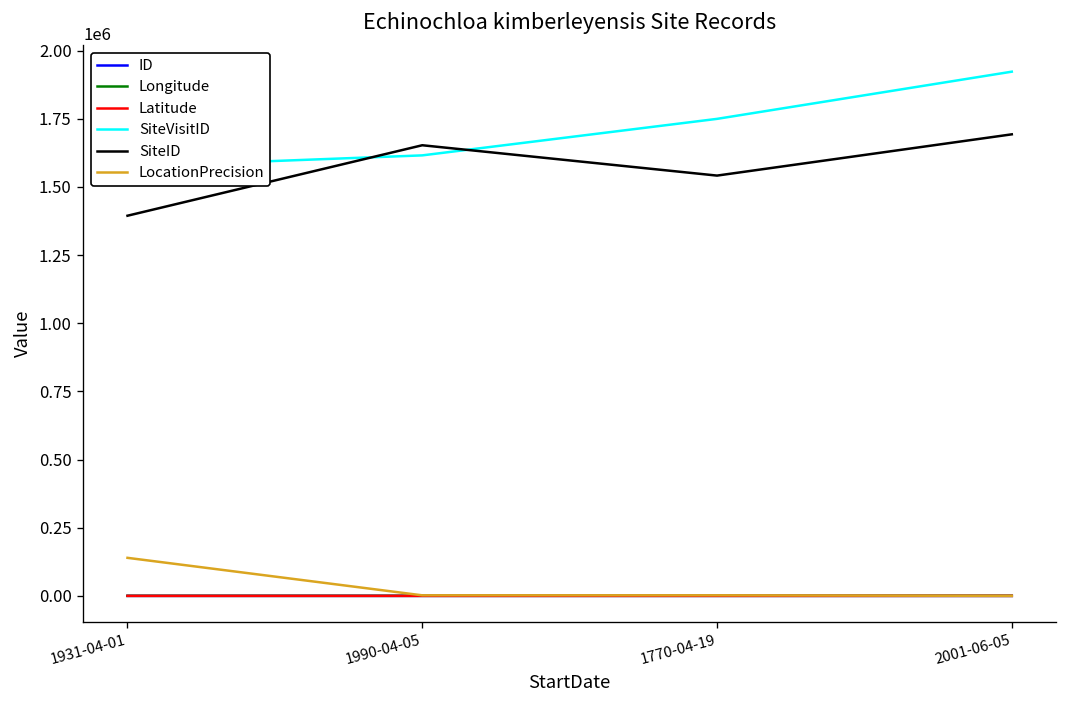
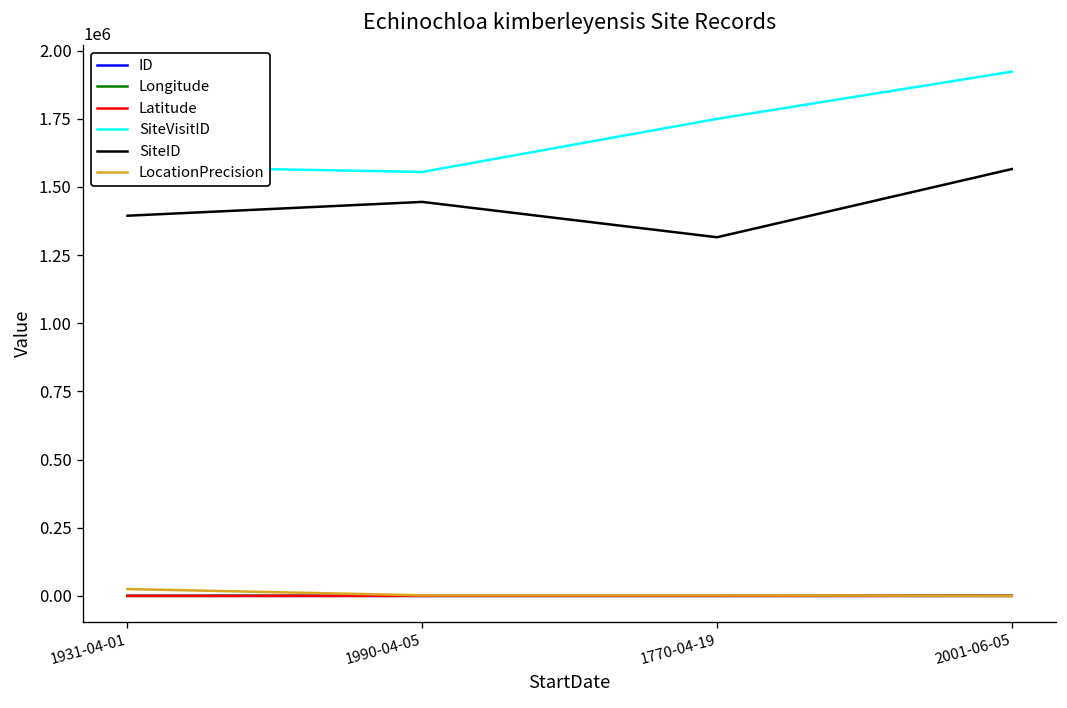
LocationPrecision, 1931-04-01: 140000 -> 30000
SiteVisitID, 1990-04-05: 1620000 -> 1560000
SiteID, 1990-04-05: 1650000 -> 1450000
SiteID, 1770-04-19: 1540000 -> 1320000
SiteID, 2001-06-05: 1690000 -> 1570000
